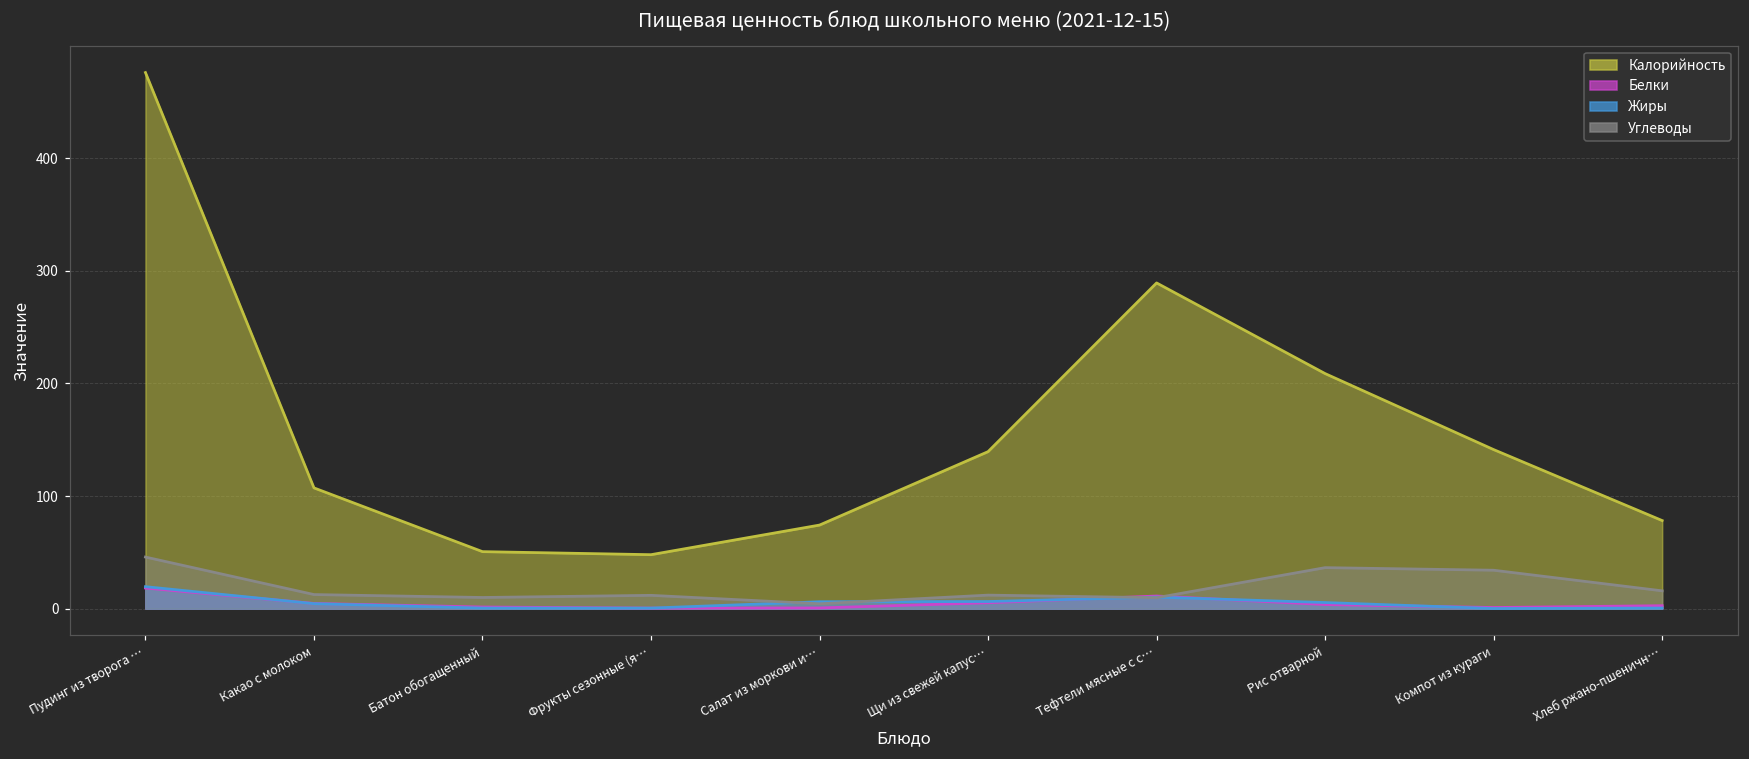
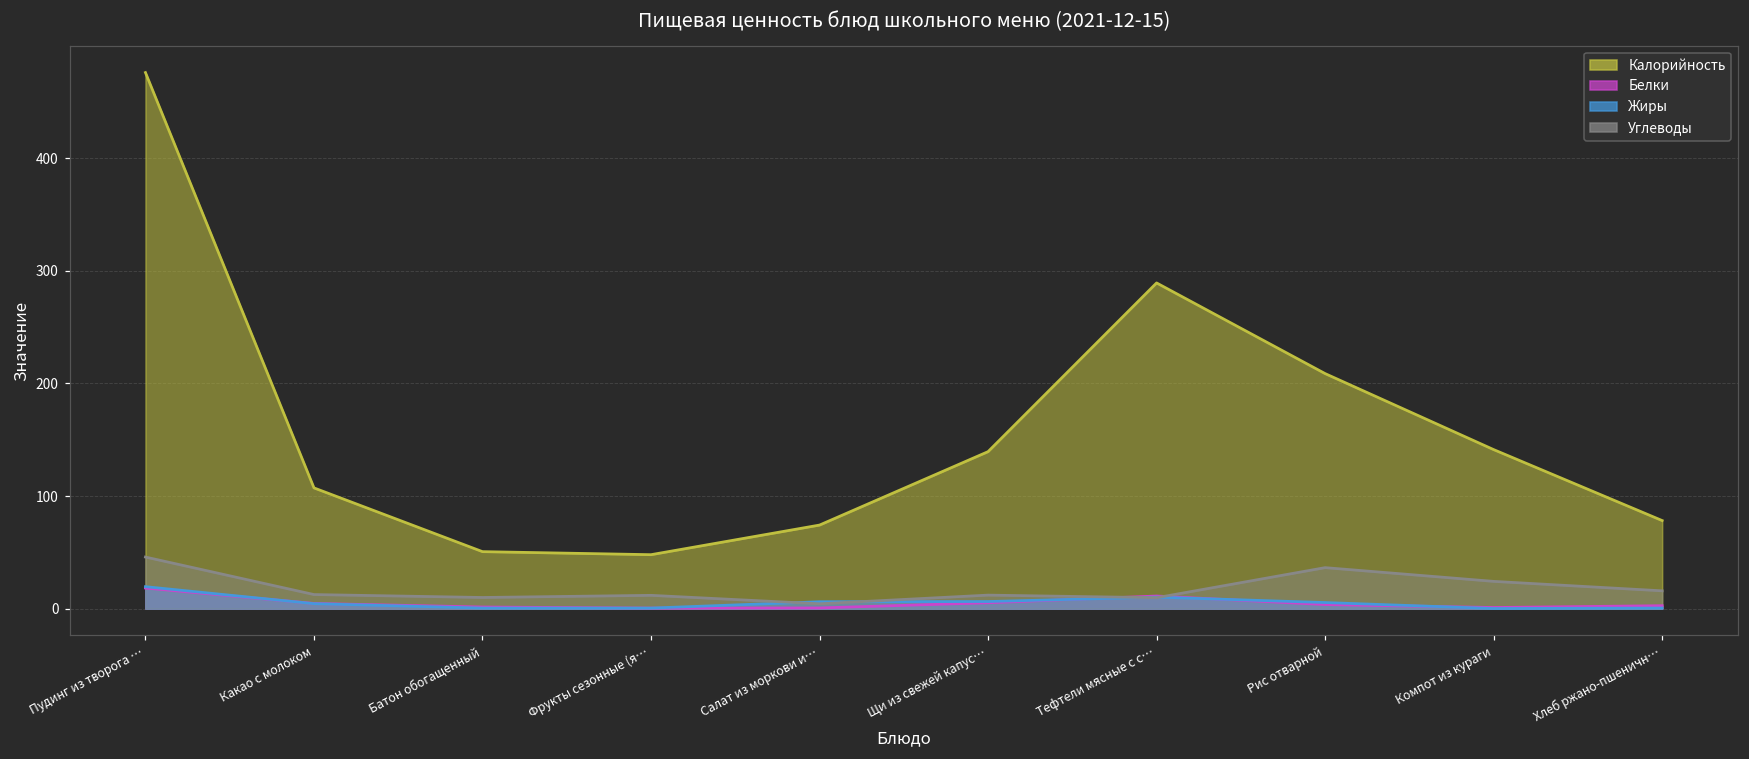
Углеводы, Компот из кураги: 34 -> 24
